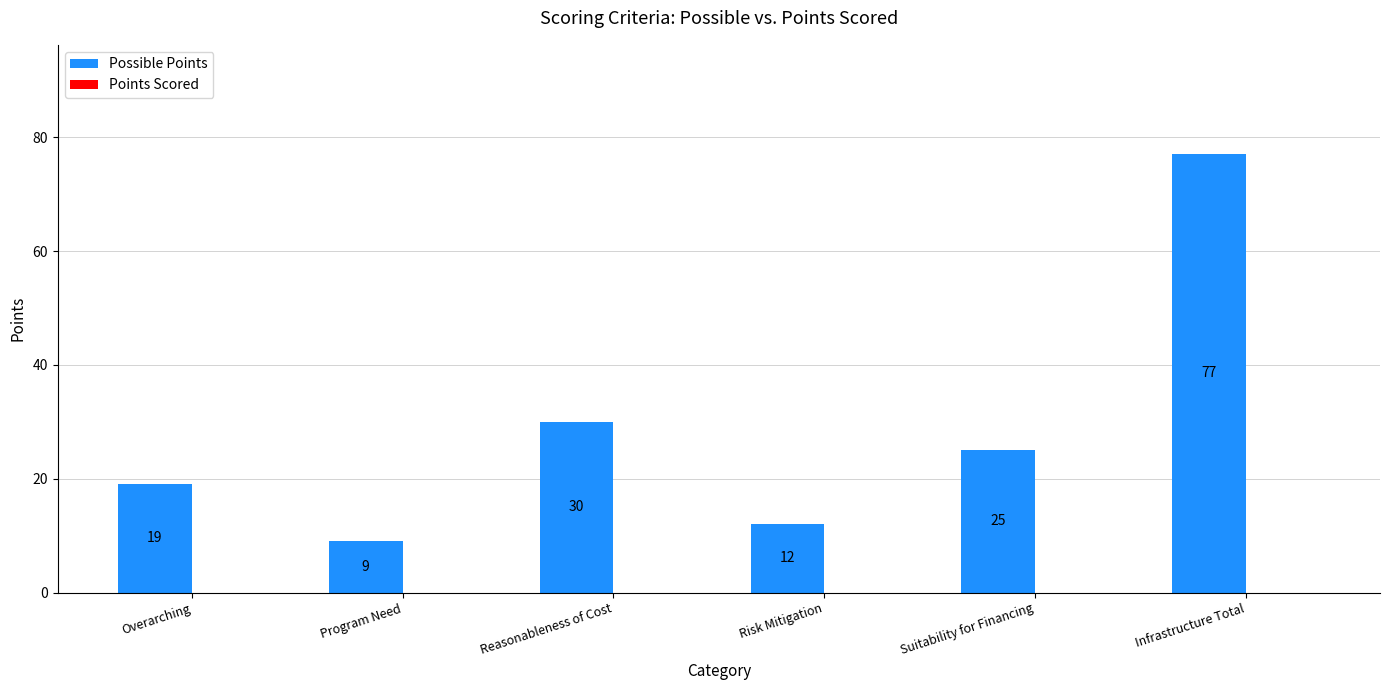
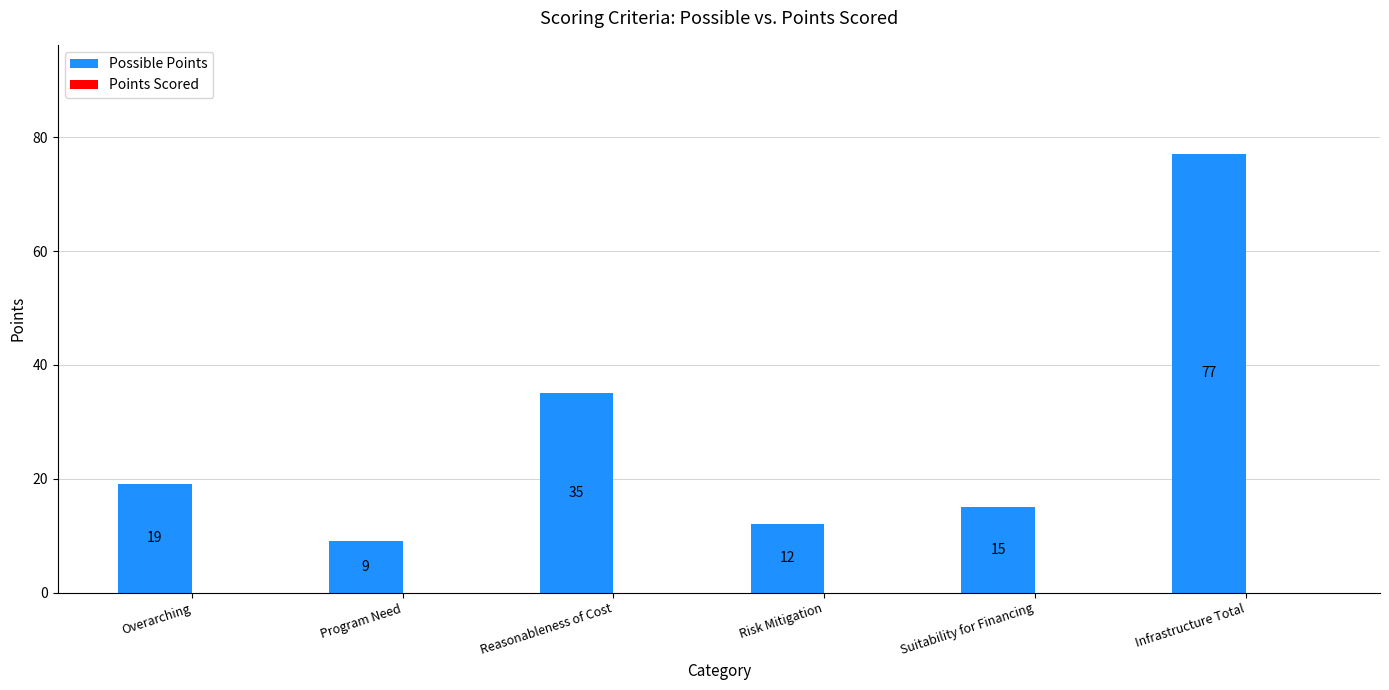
Possible Points, Reasonableness of Cost: 30 -> 35
Possible Points, Suitability for Financing: 25 -> 15
